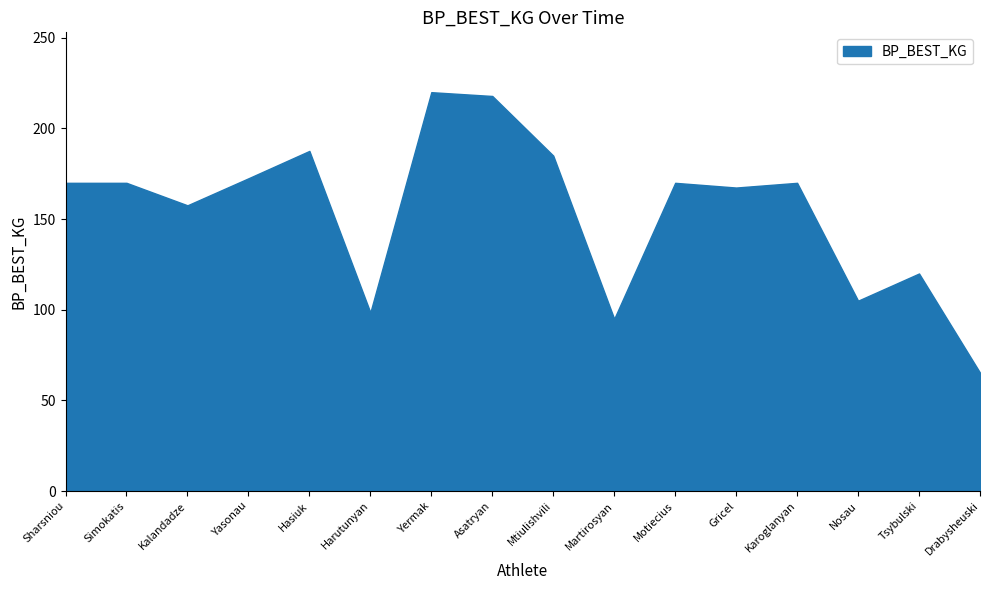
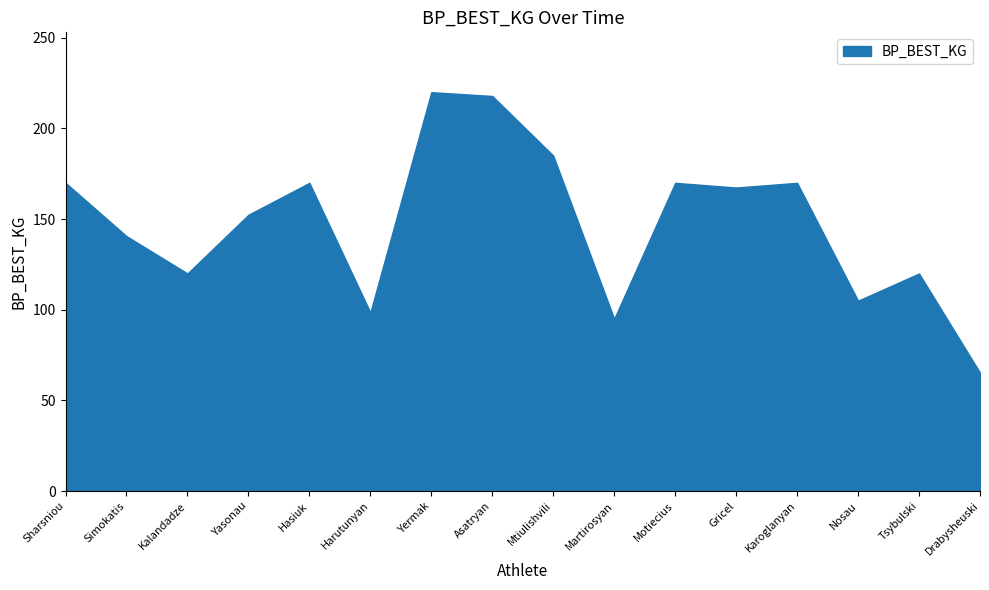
Simokatis: 170 -> 141
Kalandadze: 158 -> 120
Yasonau: 173 -> 152
Hasiuk: 188 -> 170
